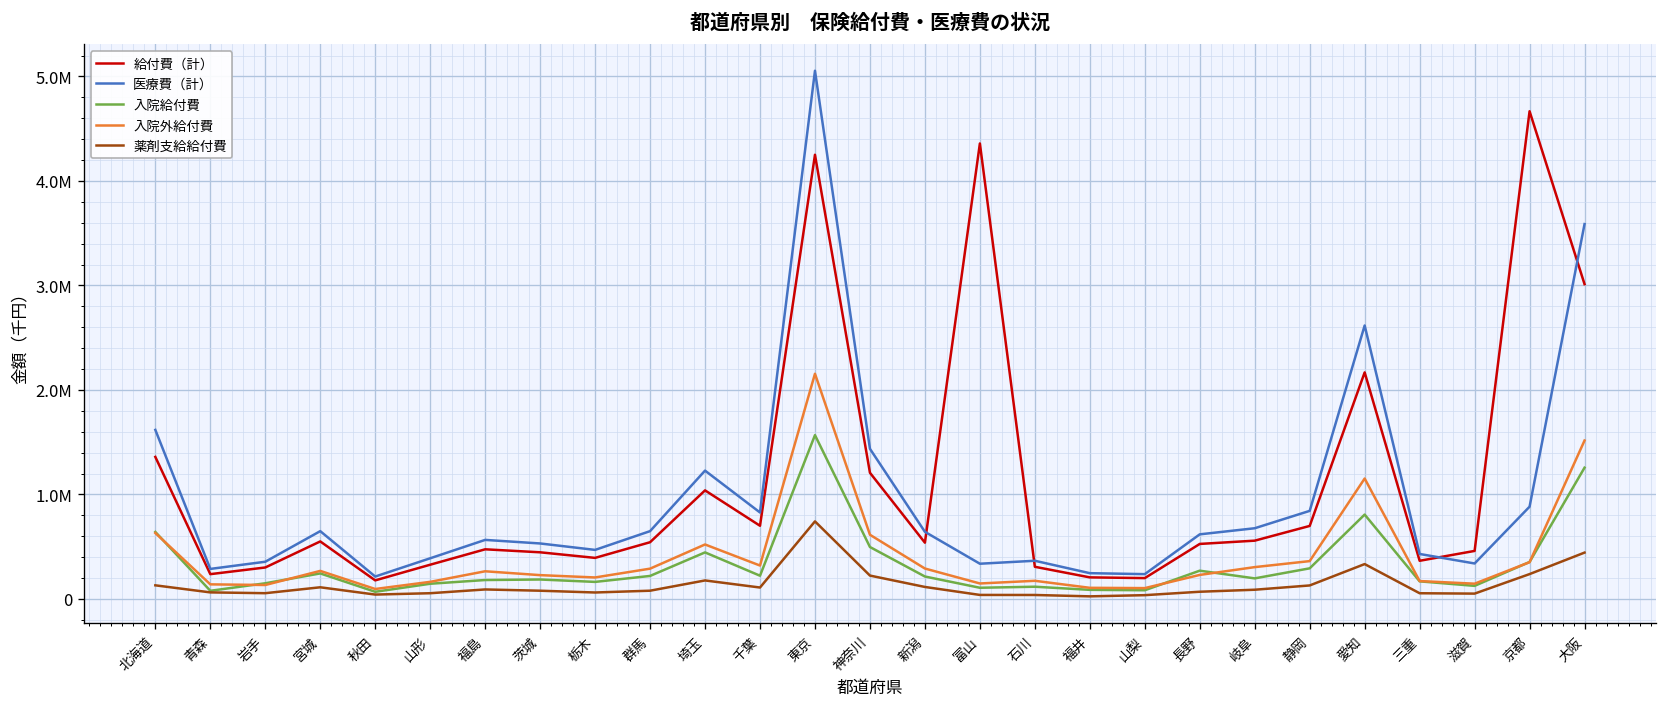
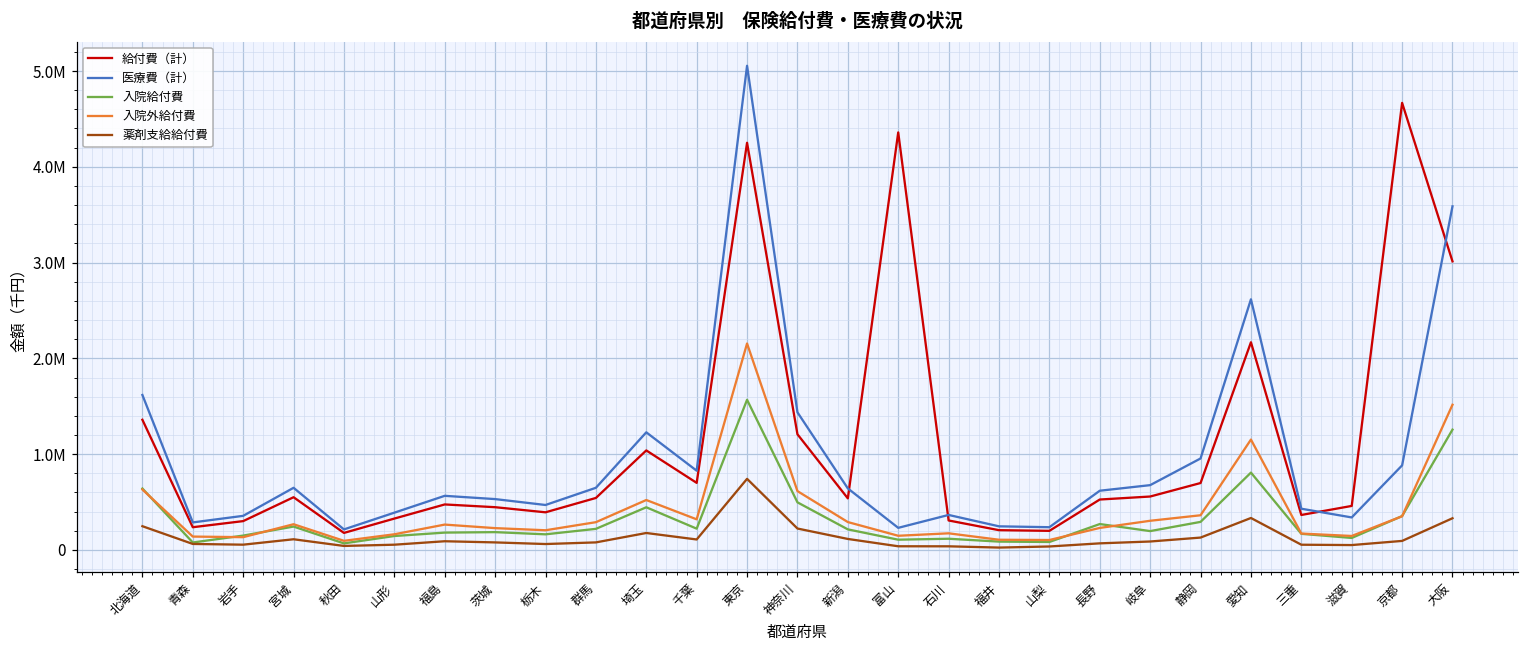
薬剤支給給付費, 北海道: 100000 -> 200000
医療費（計）, 富山: 300000 -> 200000
医療費（計）, 静岡: 800000 -> 1000000
薬剤支給給付費, 京都: 200000 -> 100000
薬剤支給給付費, 大阪: 400000 -> 300000
